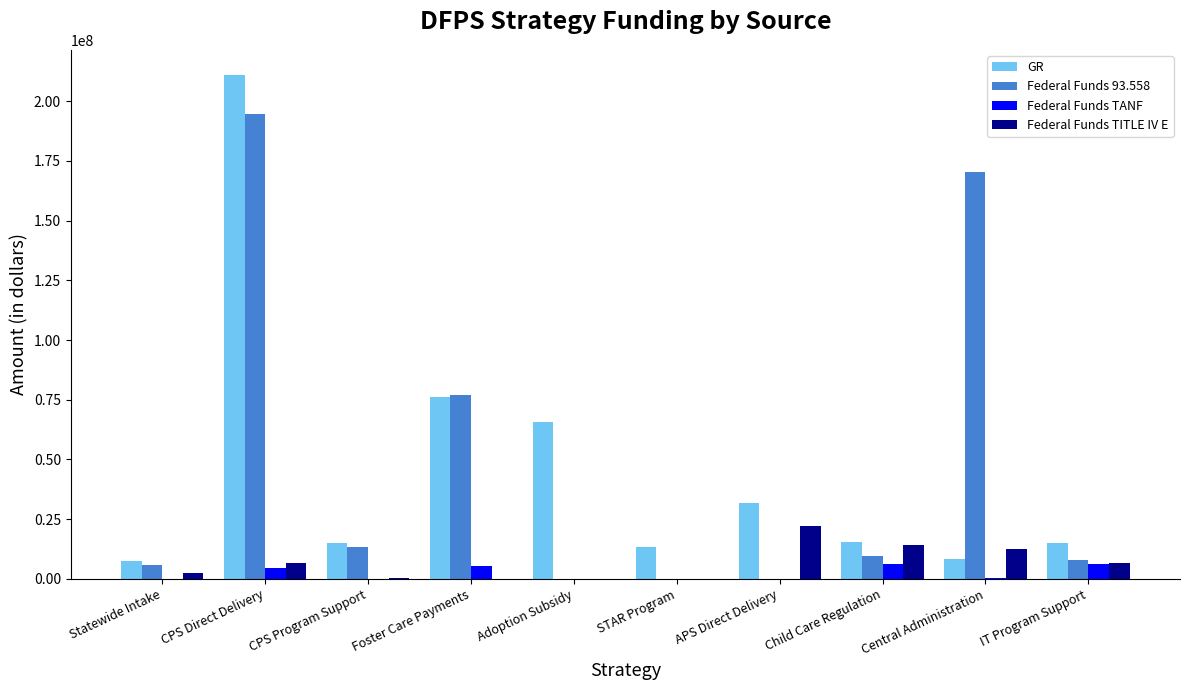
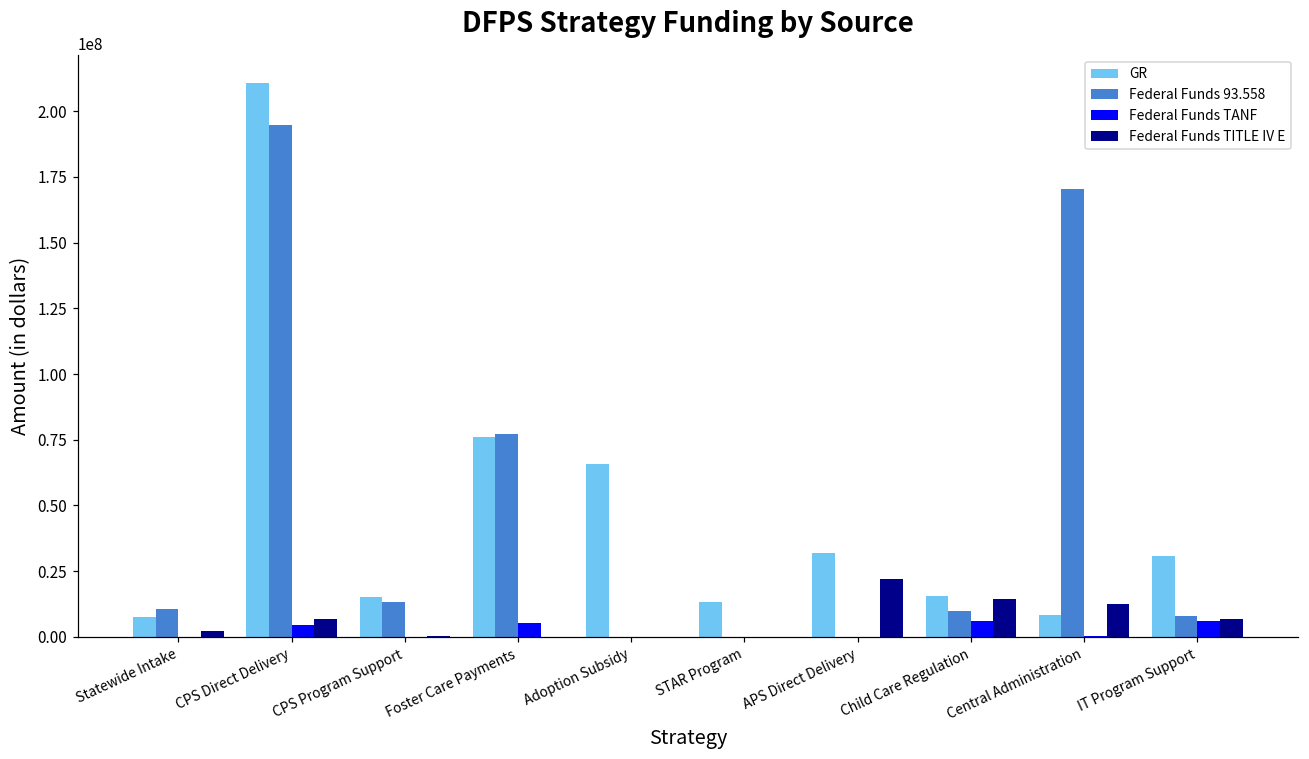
Federal Funds 93.558, Statewide Intake: 6000000 -> 10000000
GR, IT Program Support: 15000000 -> 31000000
